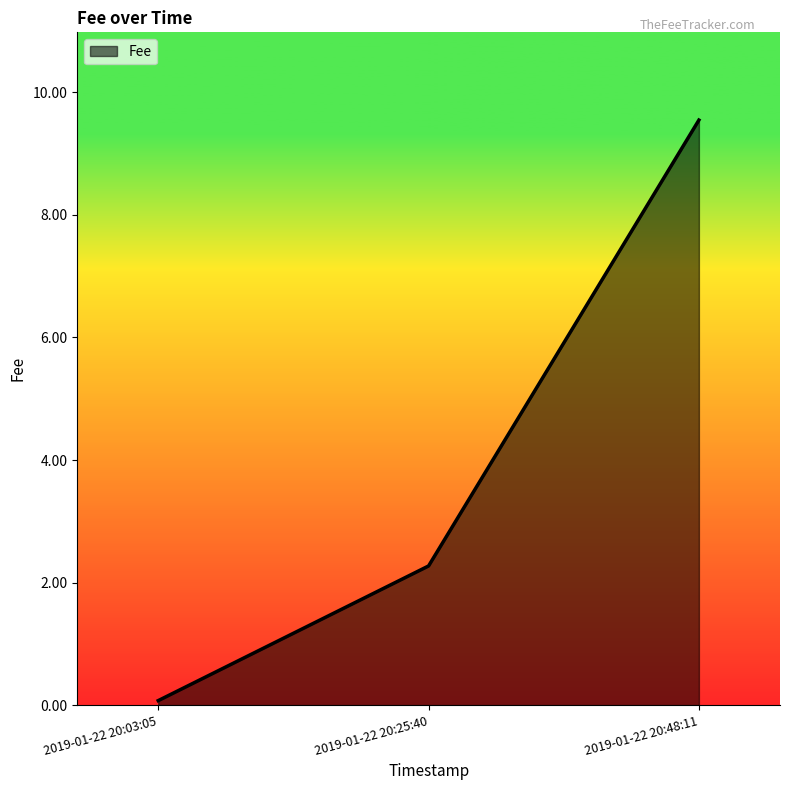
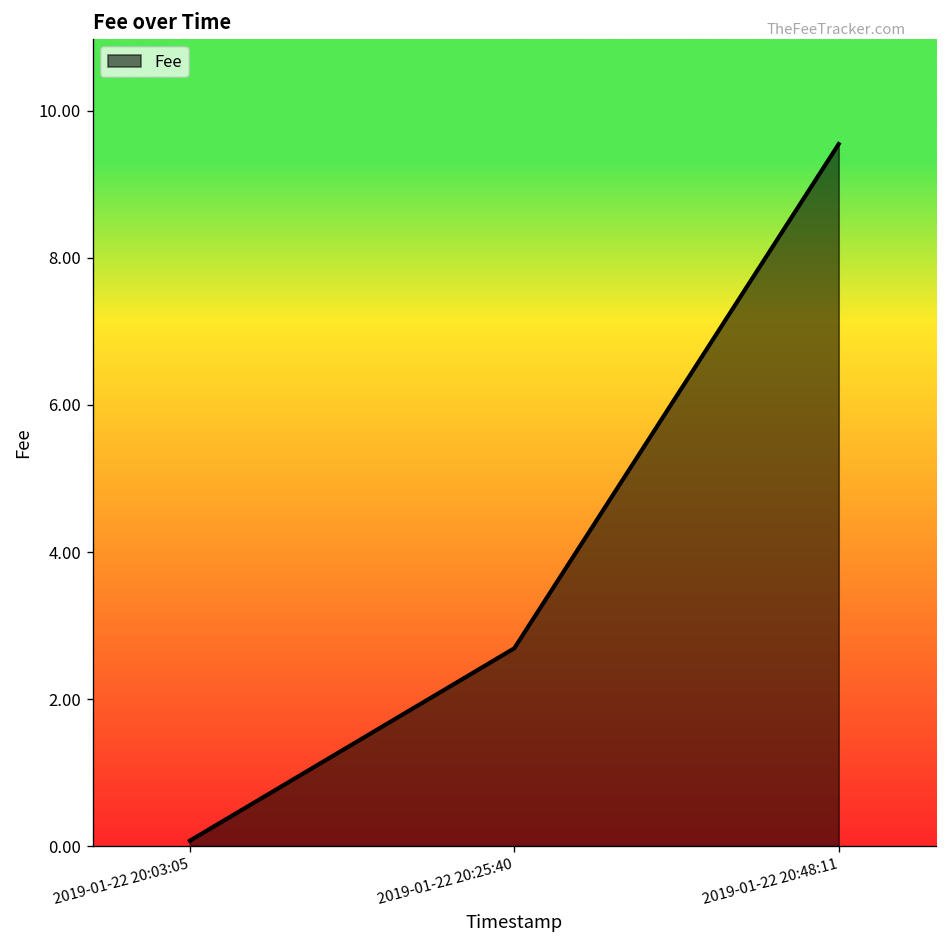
2019-01-22 20:25:40: 2.3 -> 2.7
